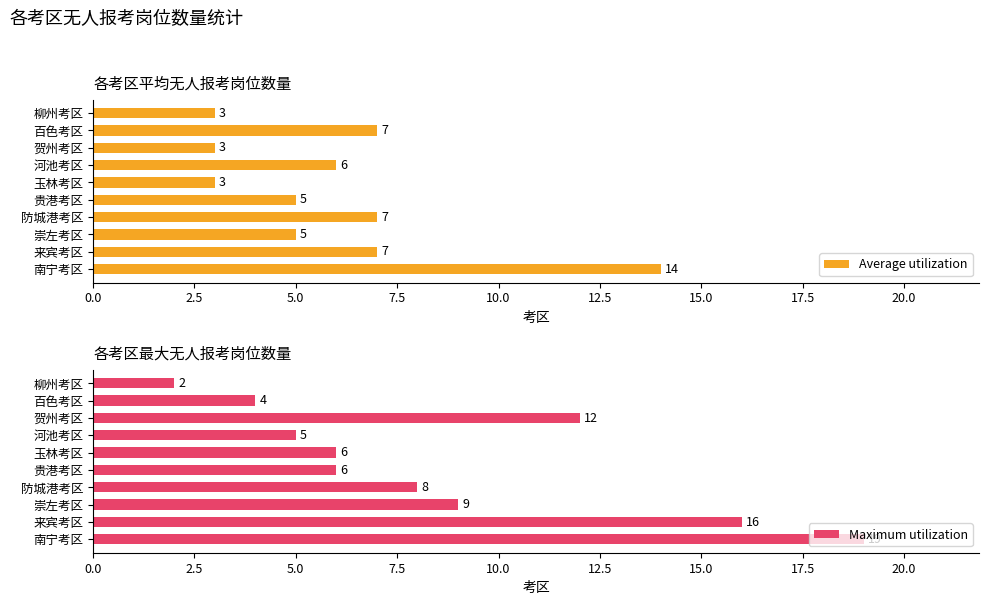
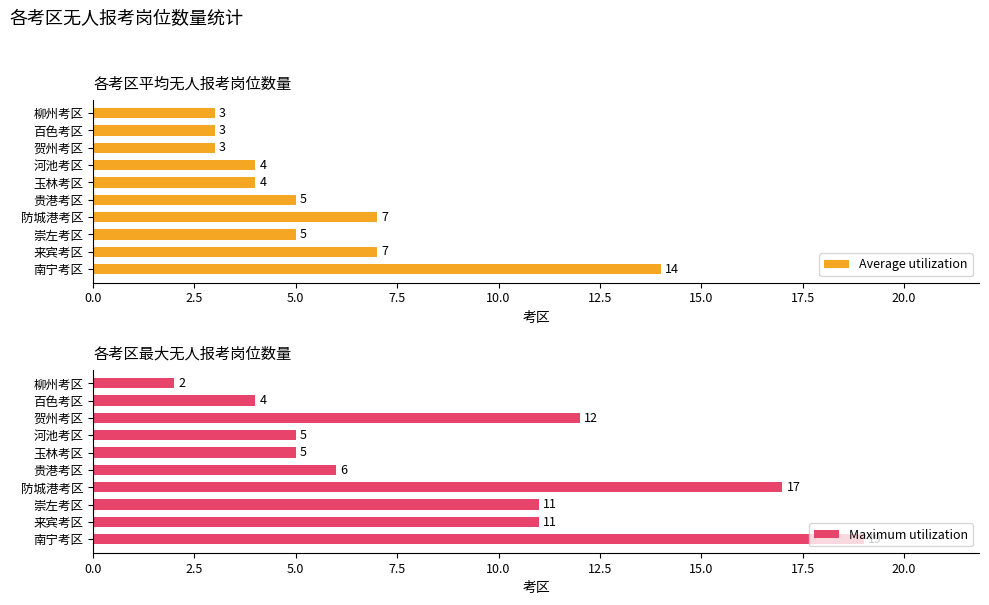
各考区平均无人报考岗位数量, 百色考区: 7 -> 3
各考区平均无人报考岗位数量, 河池考区: 6 -> 4
各考区平均无人报考岗位数量, 玉林考区: 3 -> 4
各考区最大无人报考岗位数量, 玉林考区: 6 -> 5
各考区最大无人报考岗位数量, 防城港考区: 8 -> 17
各考区最大无人报考岗位数量, 崇左考区: 9 -> 11
各考区最大无人报考岗位数量, 来宾考区: 16 -> 11
